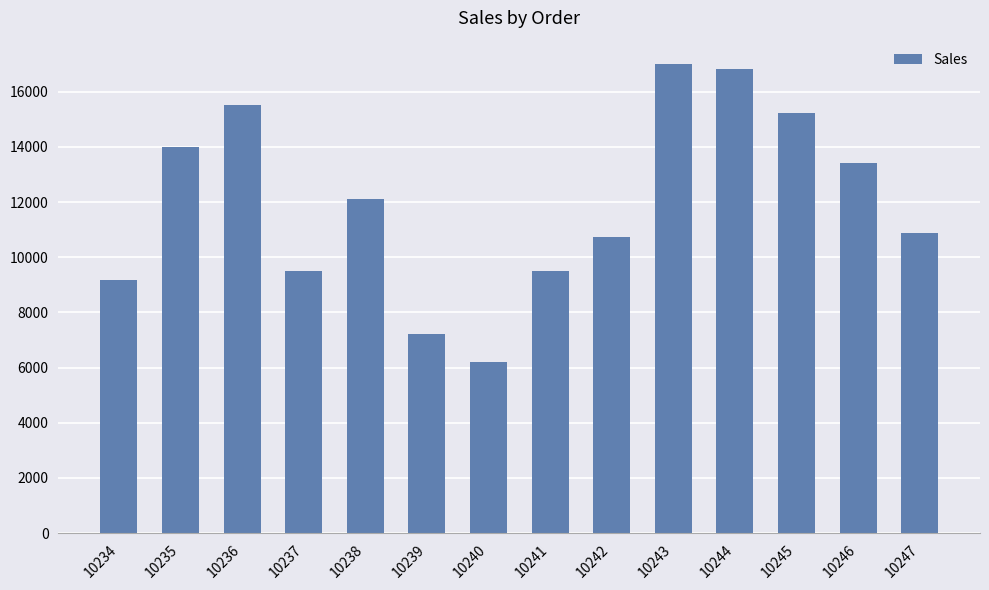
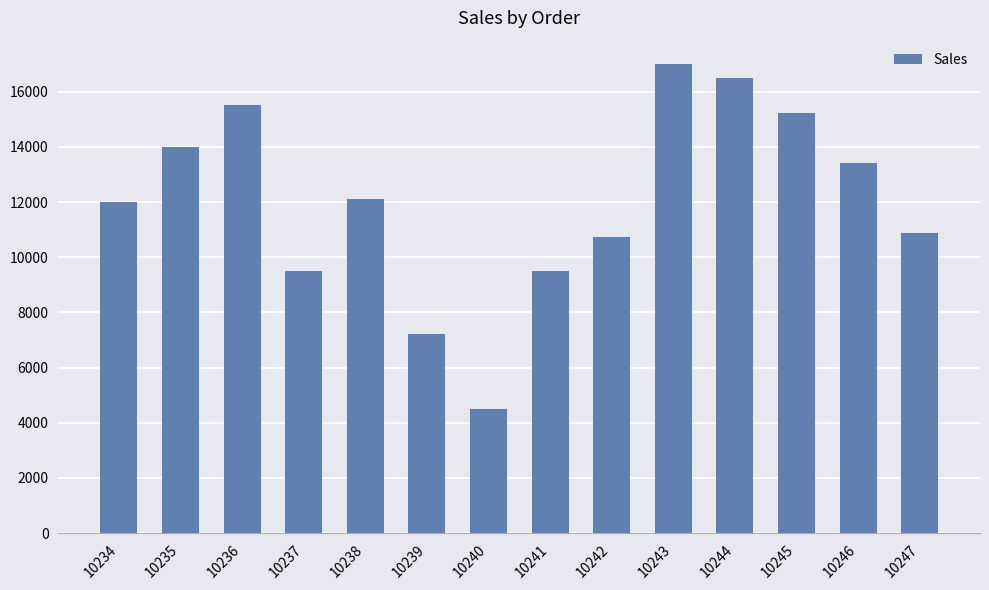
10234: 9200 -> 12000
10240: 6200 -> 4500
10244: 16800 -> 16500
